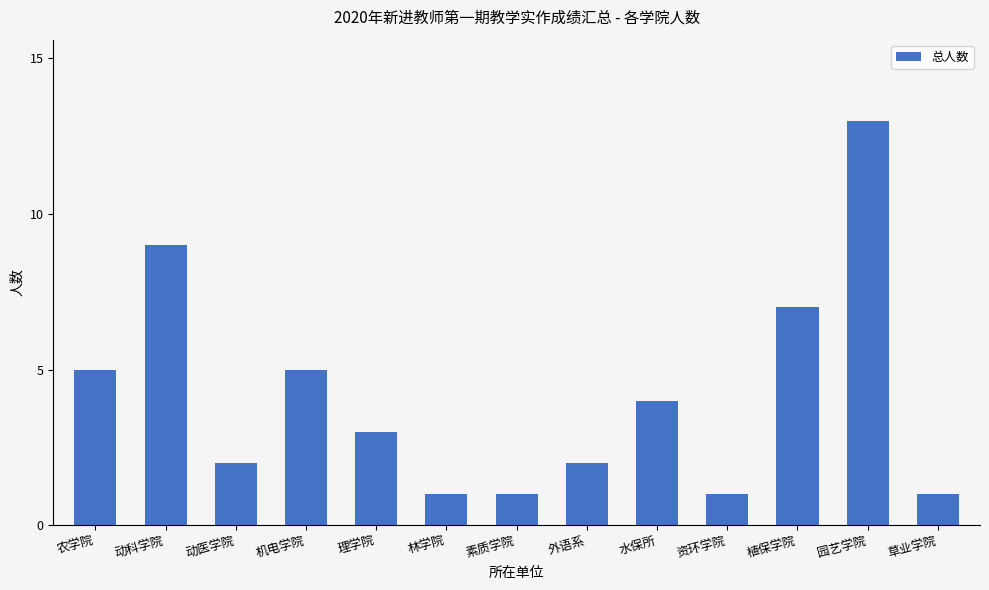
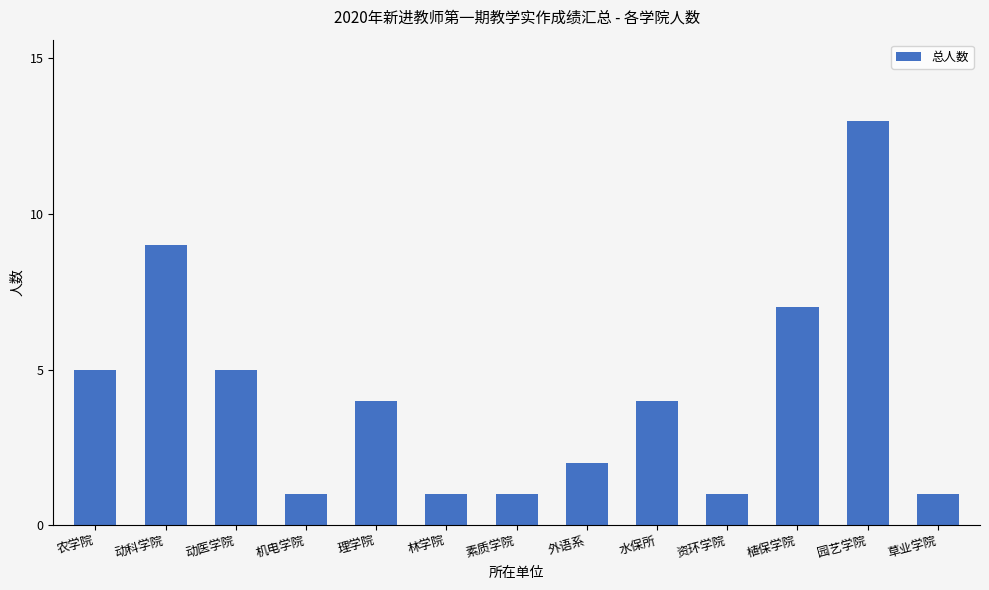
动医学院: 2 -> 5
机电学院: 5 -> 1
理学院: 3 -> 4
